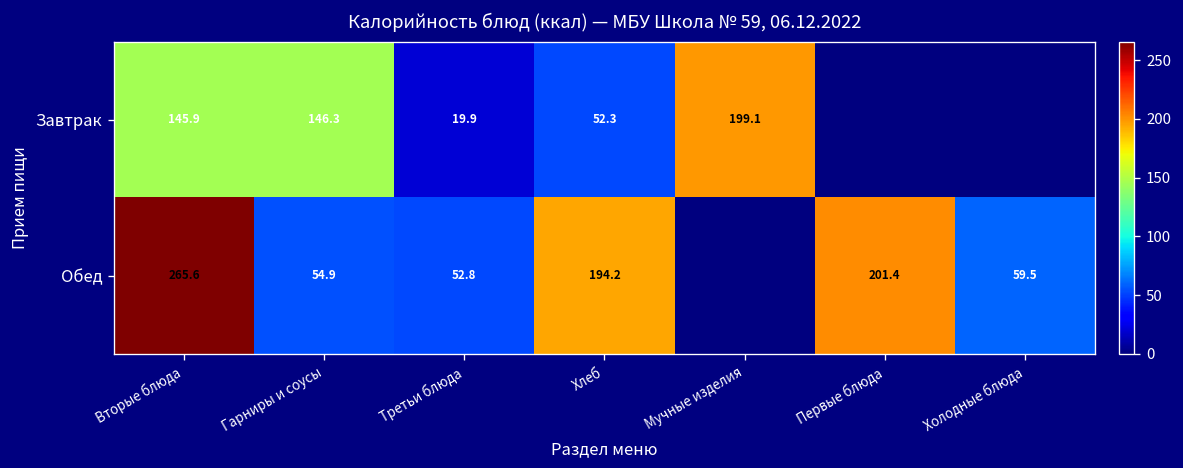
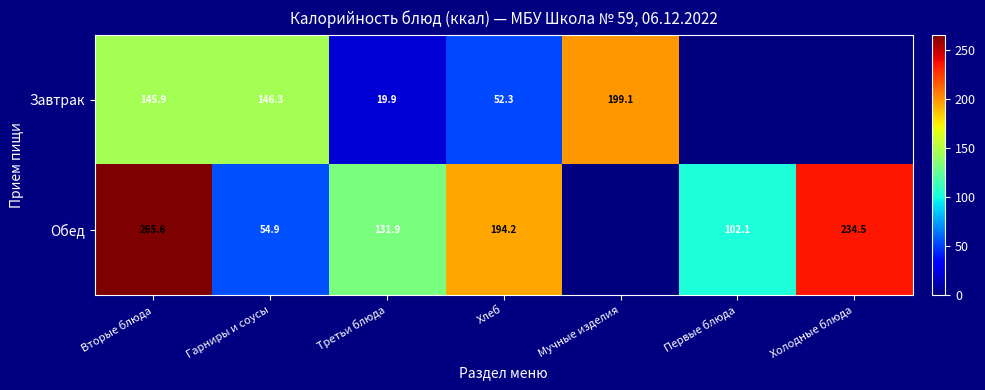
Обед, Третьи блюда: 52.8 -> 131.9
Обед, Первые блюда: 201.4 -> 102.1
Обед, Холодные блюда: 59.5 -> 234.5
